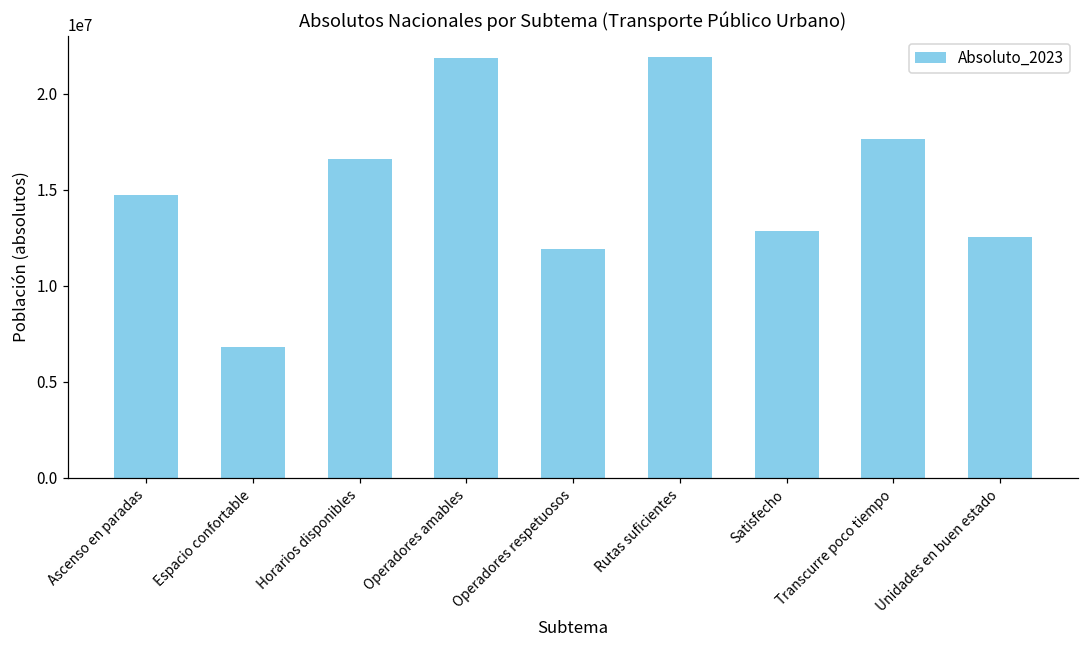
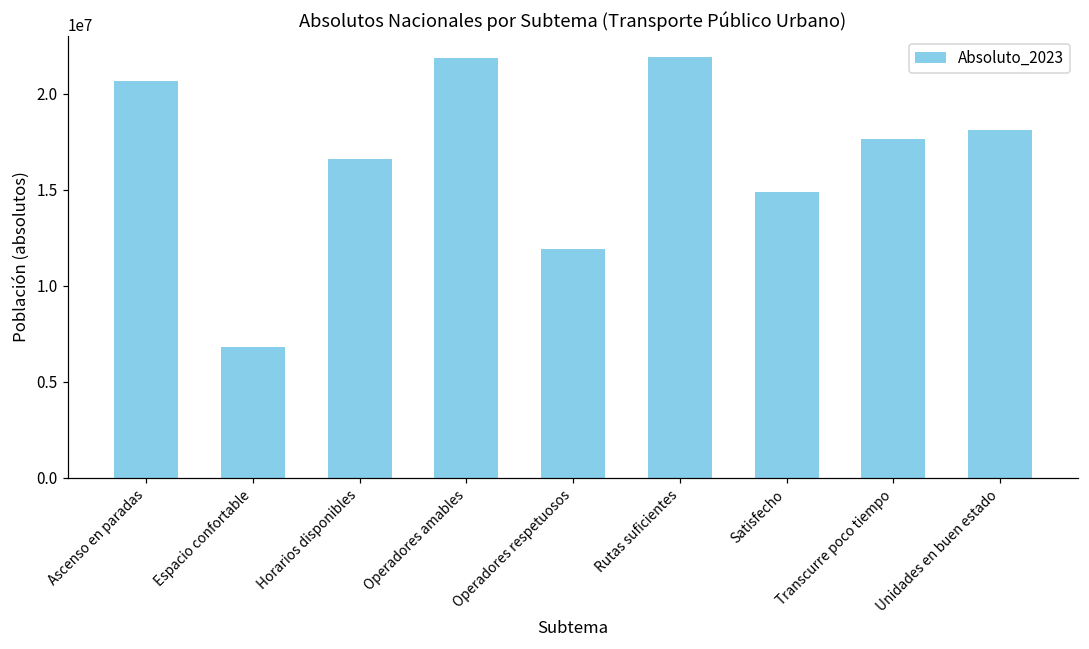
Ascenso en paradas: 14700000 -> 20700000
Satisfecho: 12800000 -> 14900000
Unidades en buen estado: 12500000 -> 18100000
